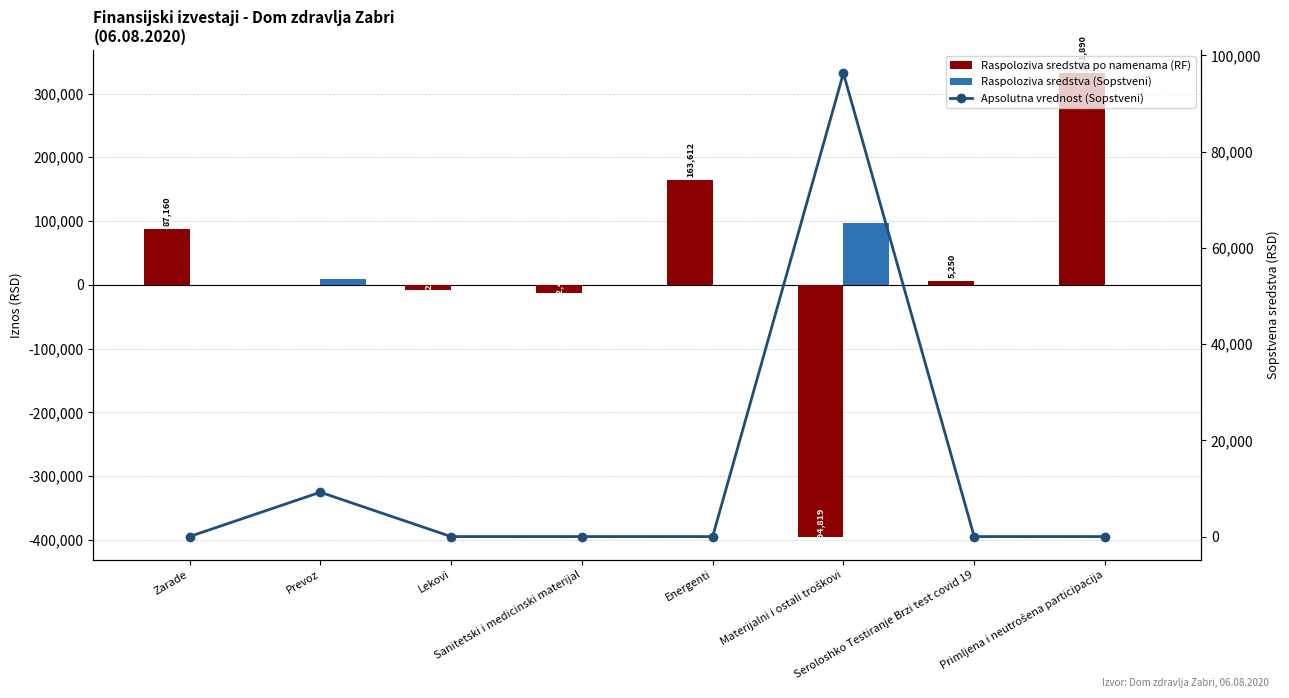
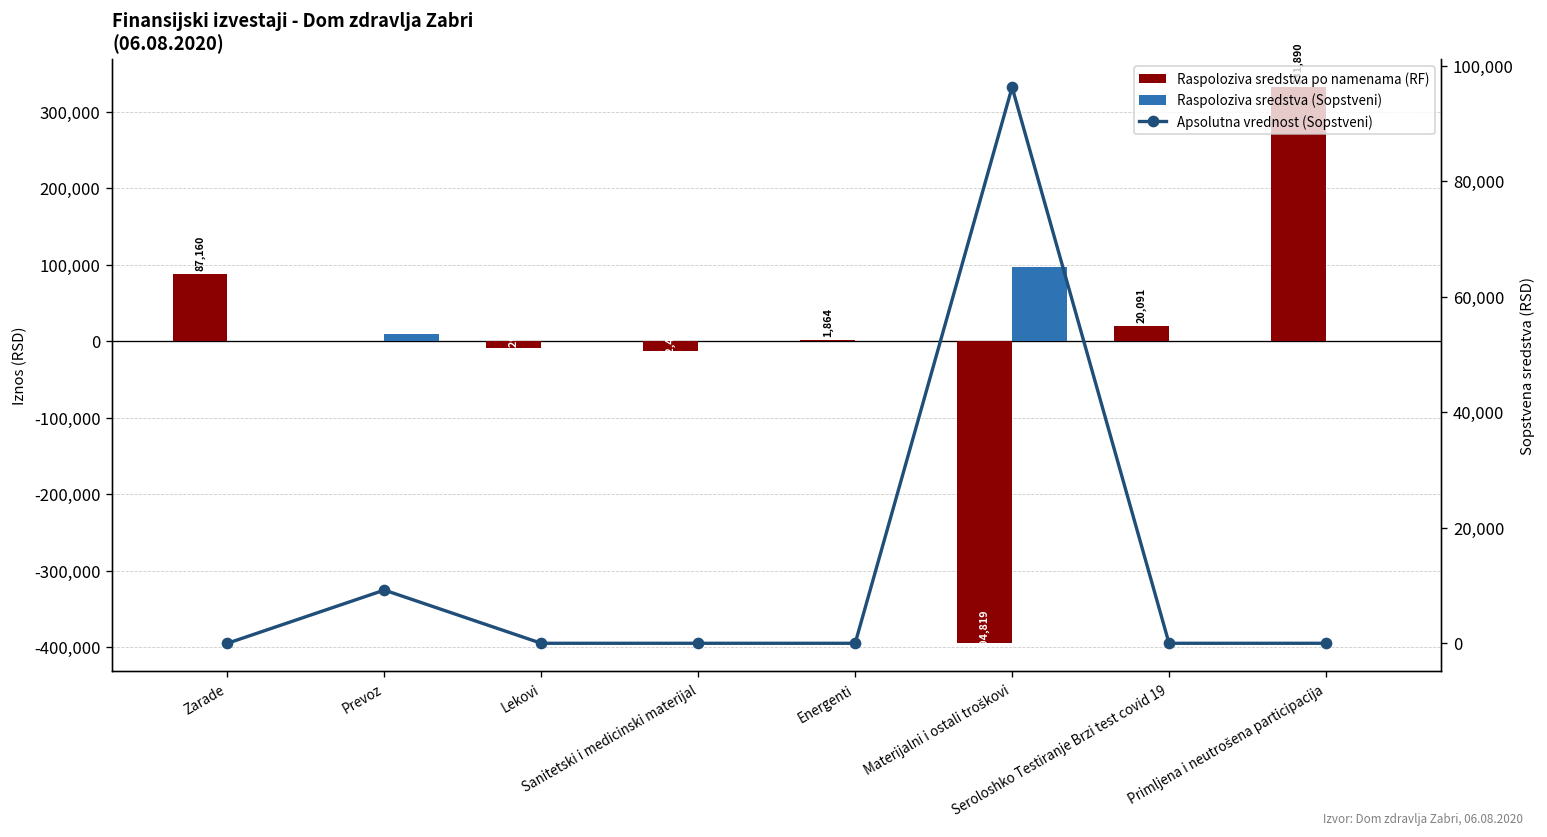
Raspoloziva sredstva po namenama (RF), Energenti: 163,612 -> 1,864
Raspoloziva sredstva po namenama (RF), Seroloshko Testiranje Brzi test covid 19: 5,250 -> 20,091
